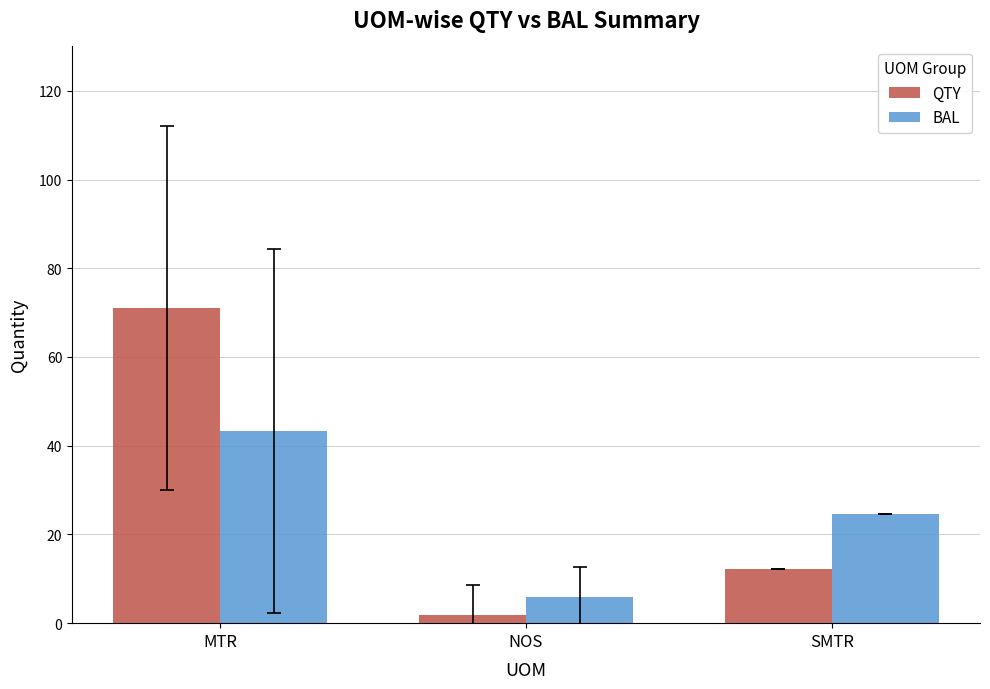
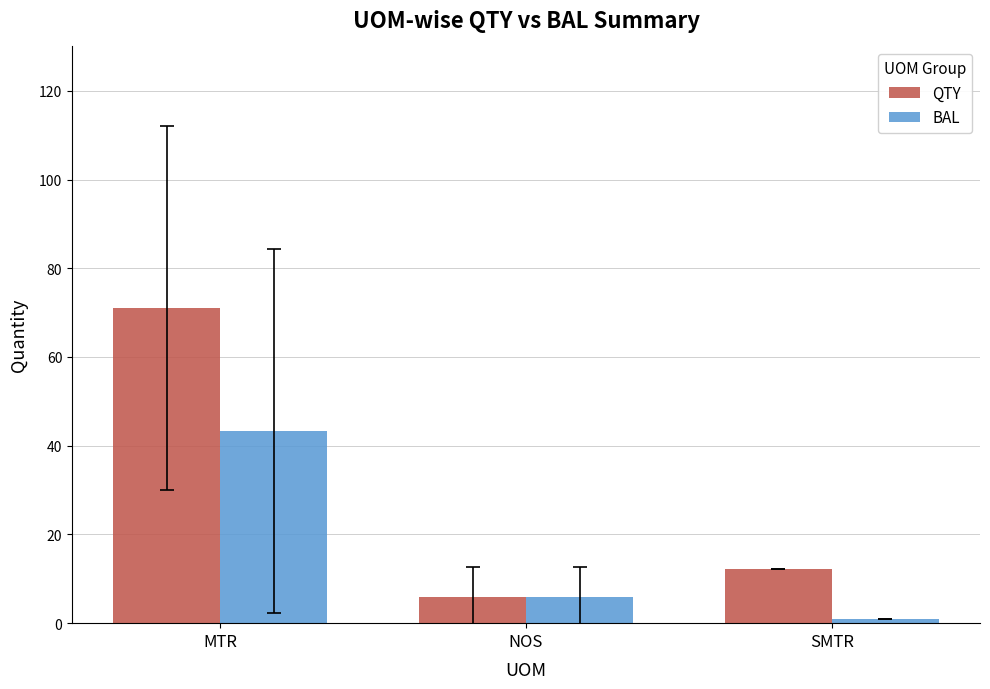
QTY, NOS: 2 -> 6
BAL, SMTR: 25 -> 1
